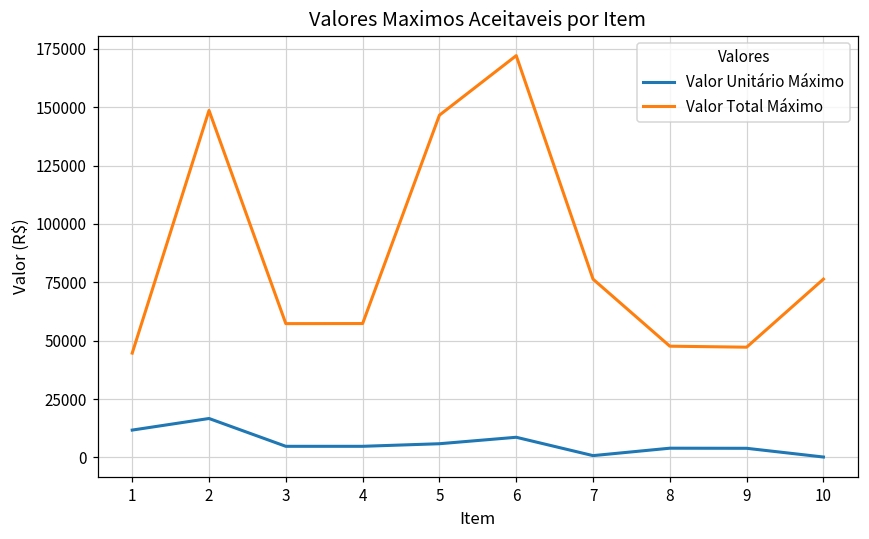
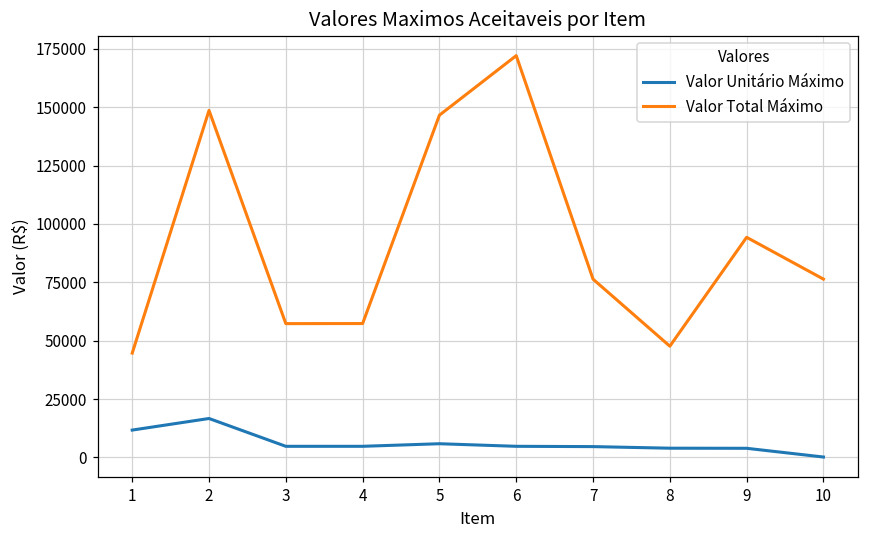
Valor Unitário Máximo, 6: 9000 -> 5000
Valor Unitário Máximo, 7: 1000 -> 5000
Valor Total Máximo, 9: 47000 -> 94000
